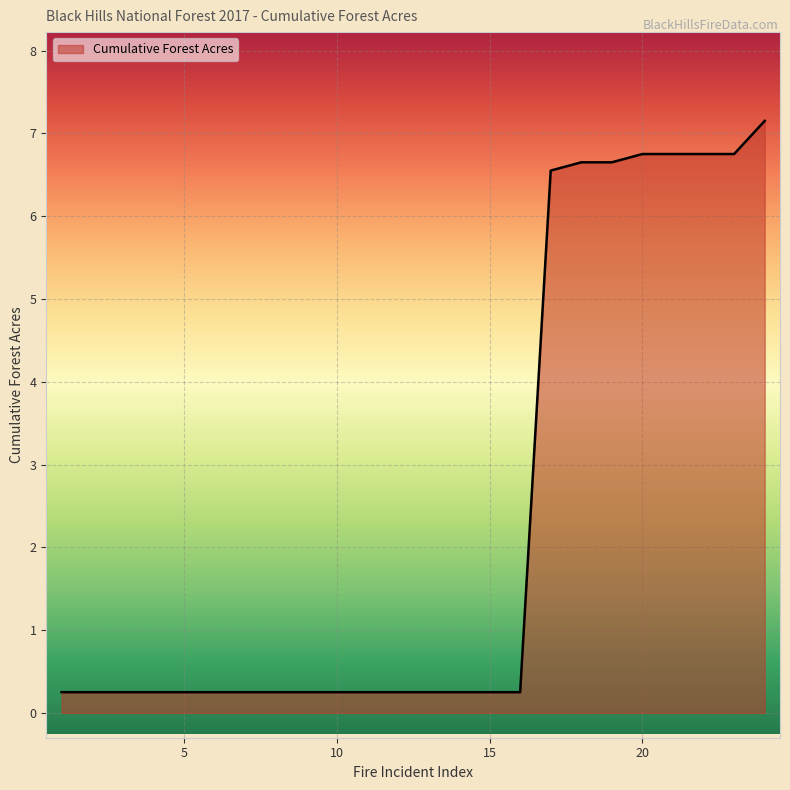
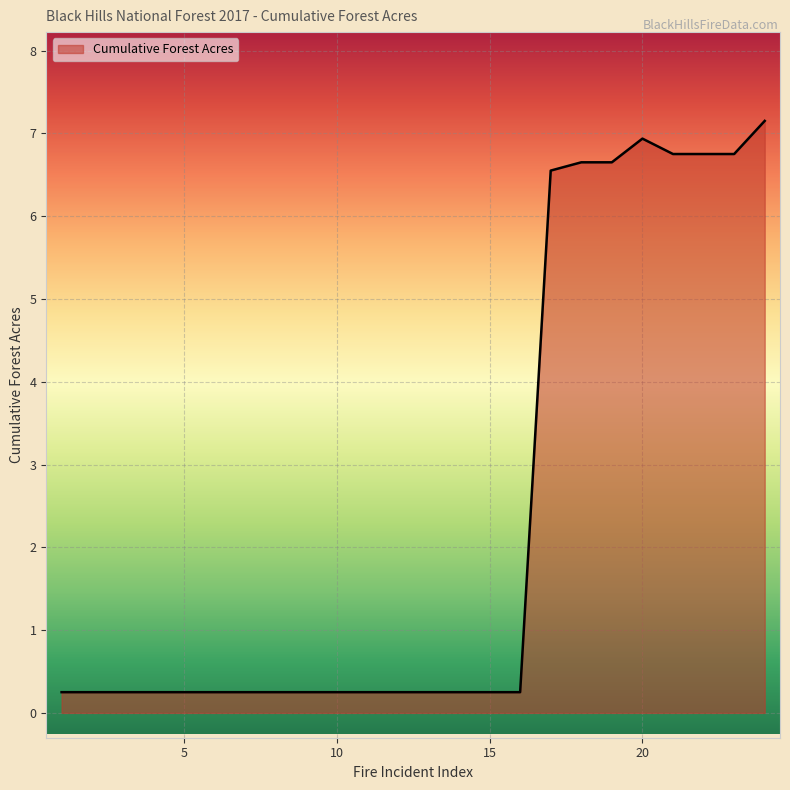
20: 6.7 -> 6.9
